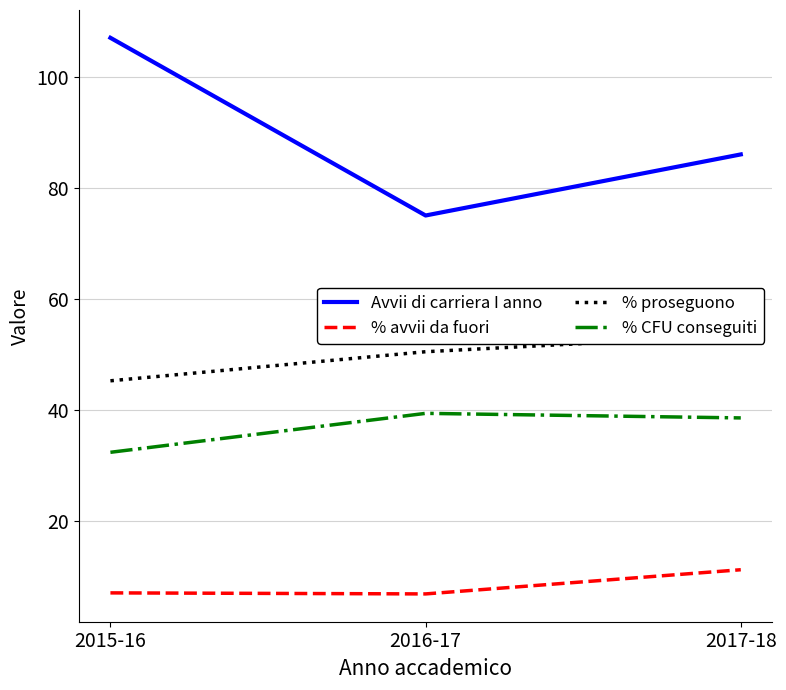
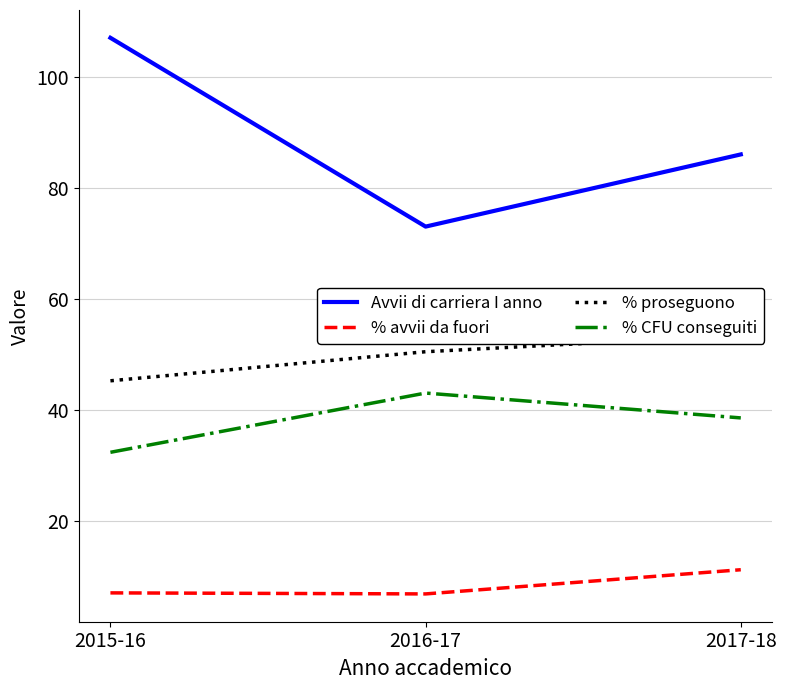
Avvii di carriera I anno, 2016-17: 75 -> 73
% CFU conseguiti, 2016-17: 39 -> 43
